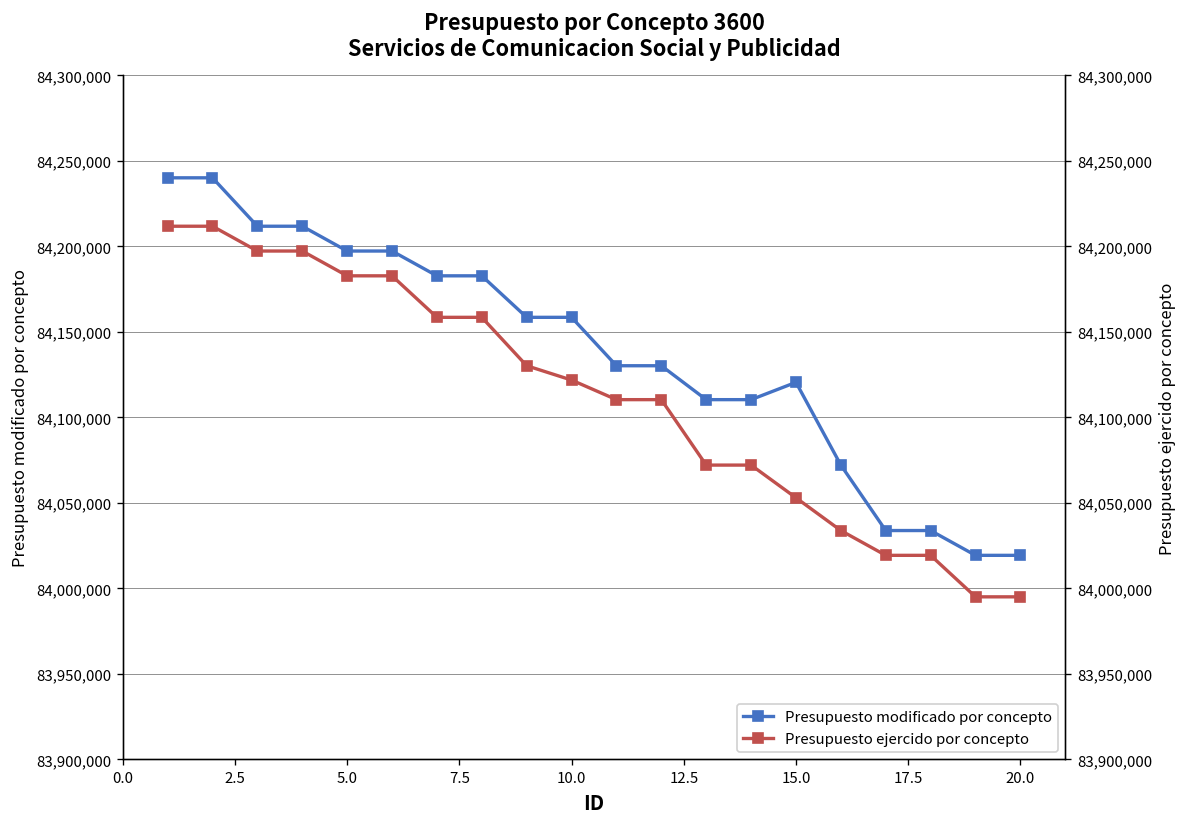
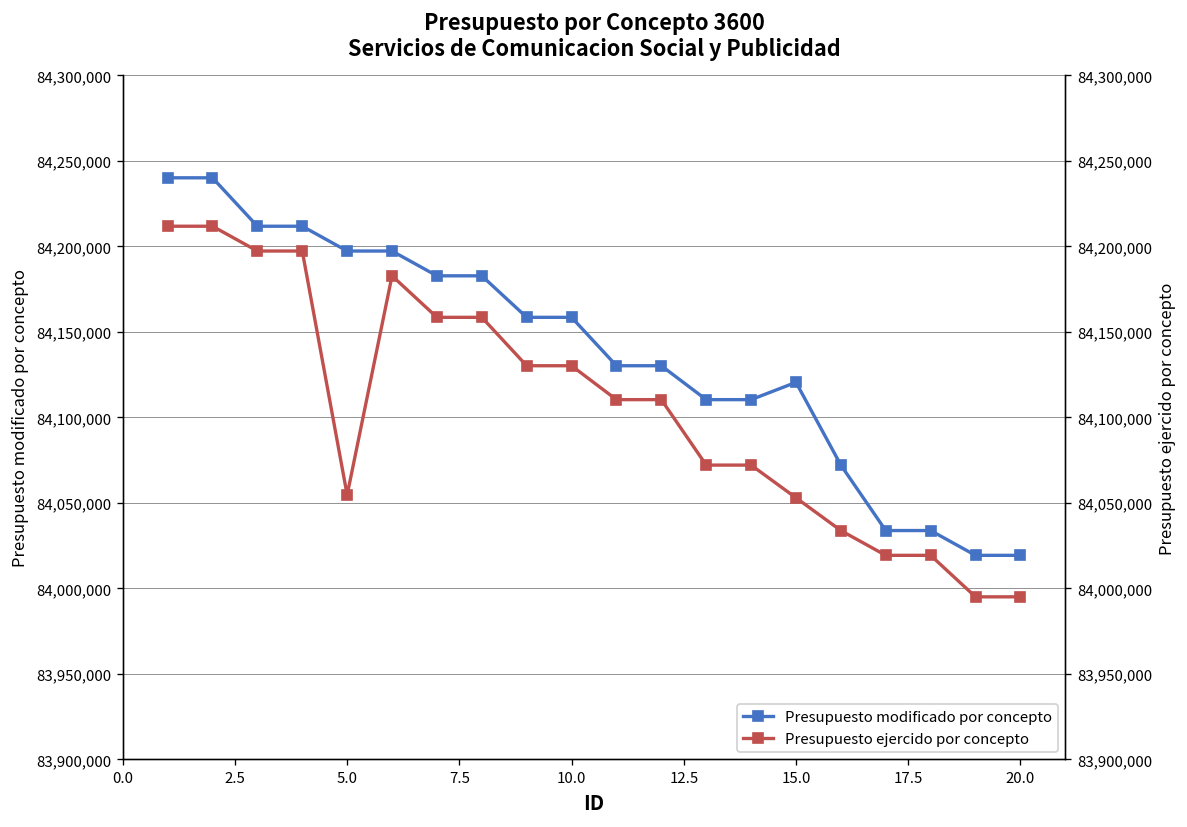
Presupuesto ejercido por concepto, 5.0: 84,183,000 -> 84,055,000
Presupuesto ejercido por concepto, 10.0: 84,122,000 -> 84,130,000
